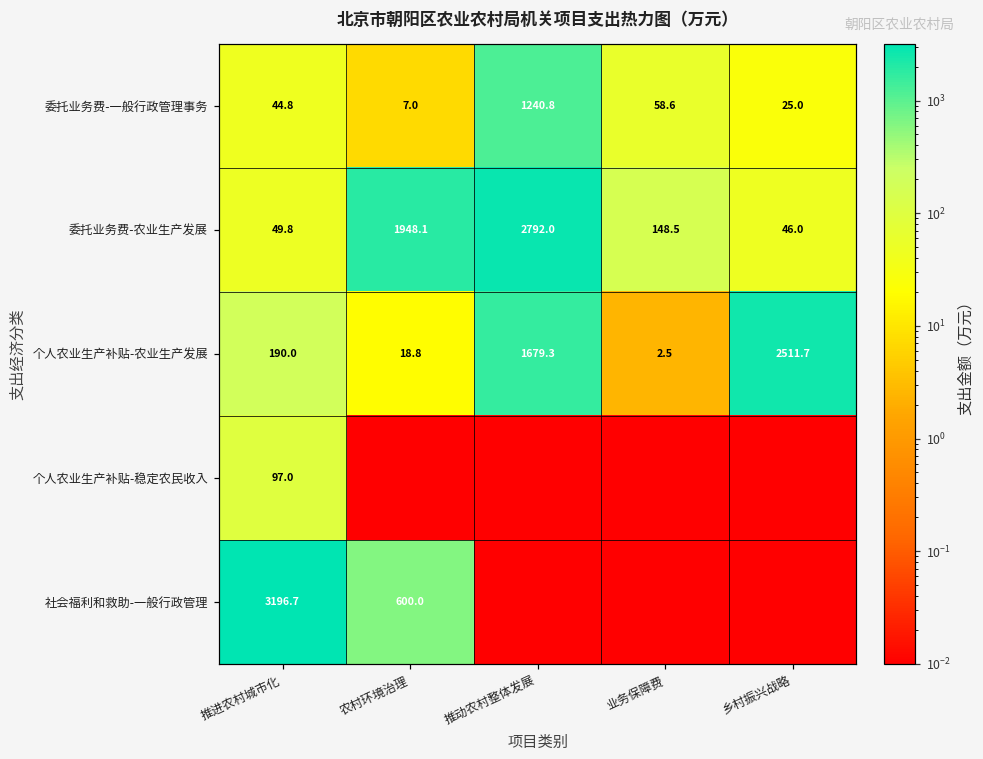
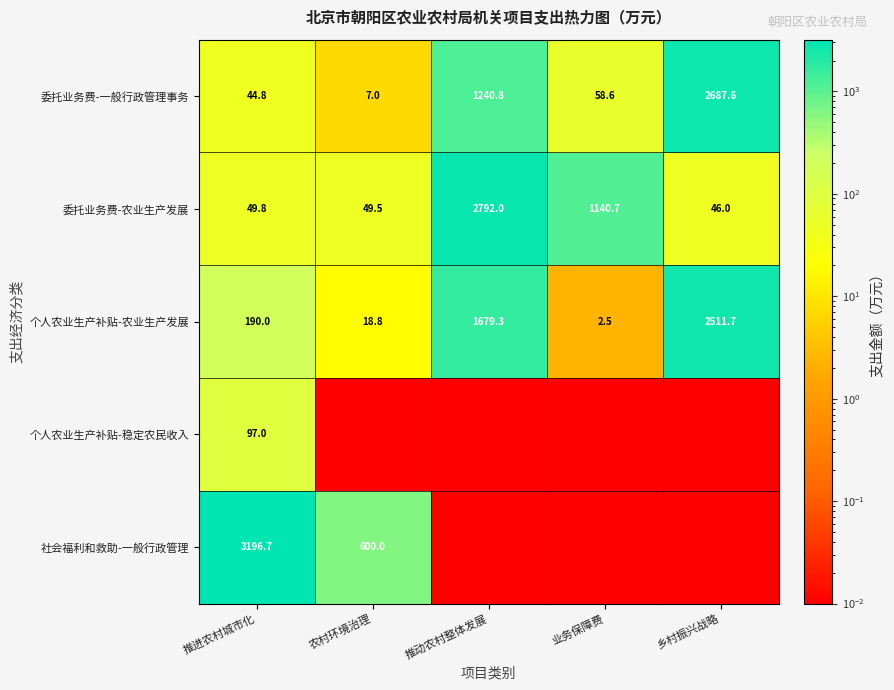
委托业务费-一般行政管理事务, 乡村振兴战略: 25.0 -> 2687.6
委托业务费-农业生产发展, 农村环境治理: 1948.1 -> 49.5
委托业务费-农业生产发展, 业务保障费: 148.5 -> 1140.7
